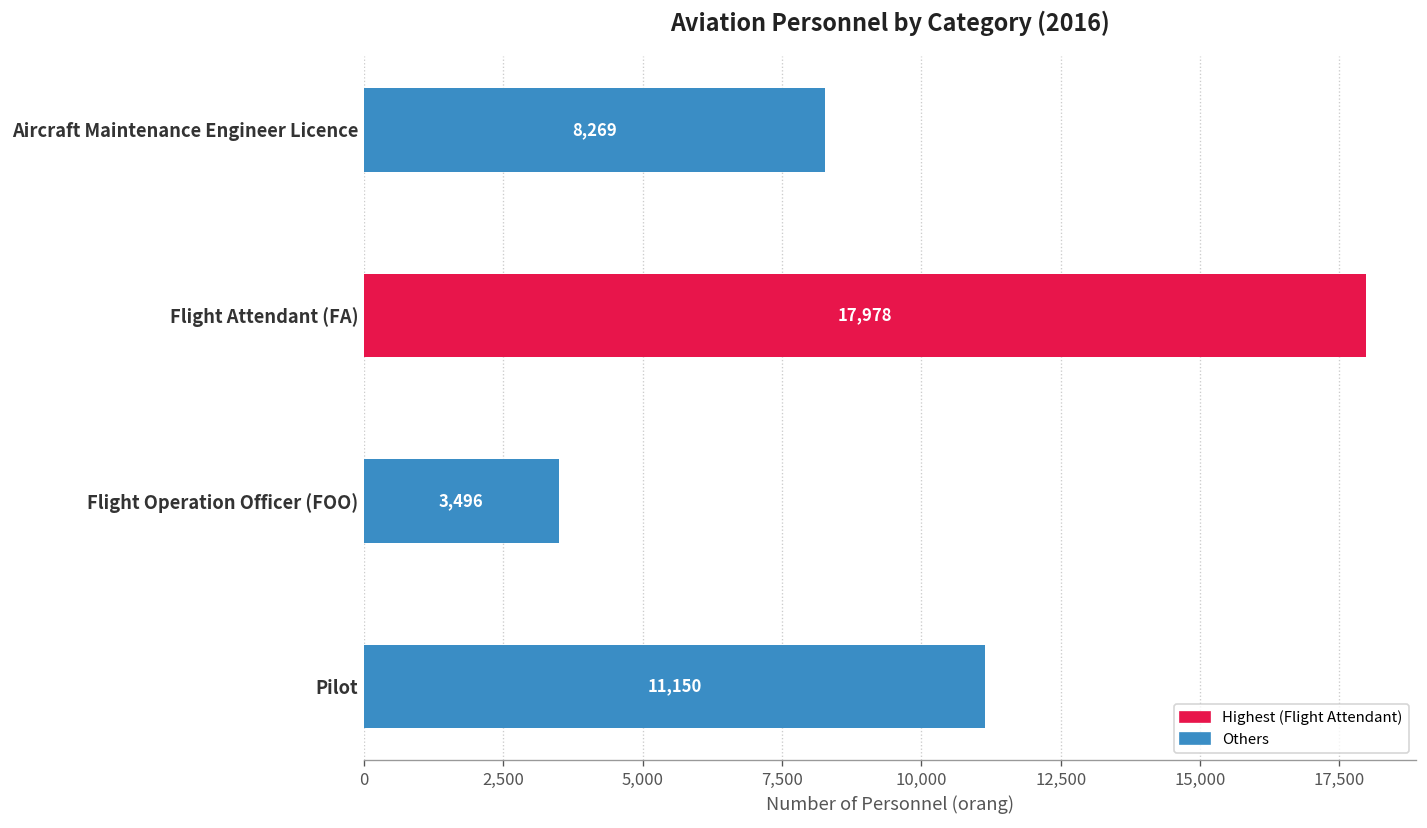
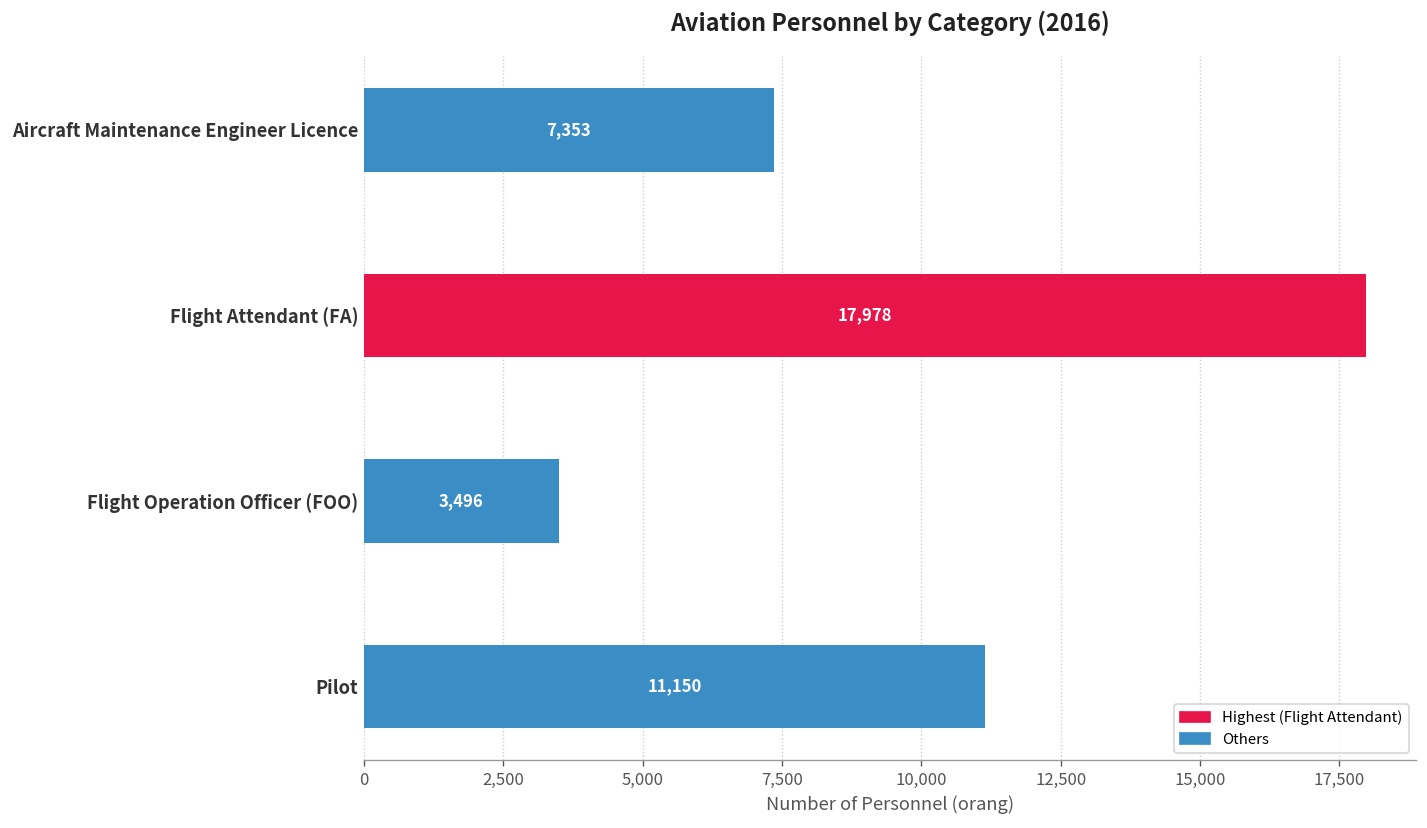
Aircraft Maintenance Engineer Licence: 8,269 -> 7,353
